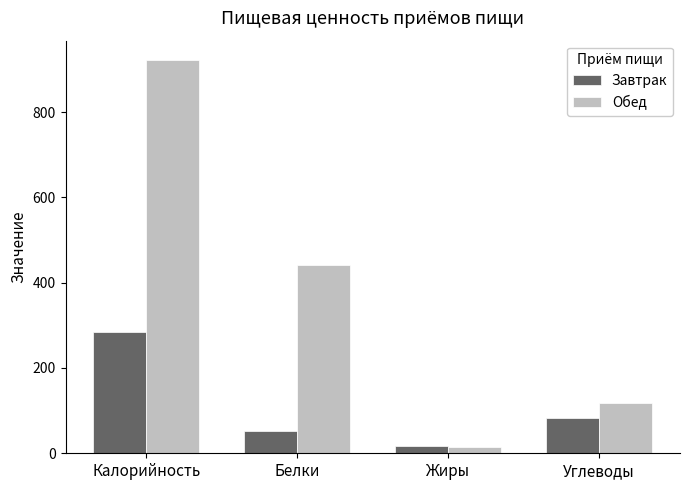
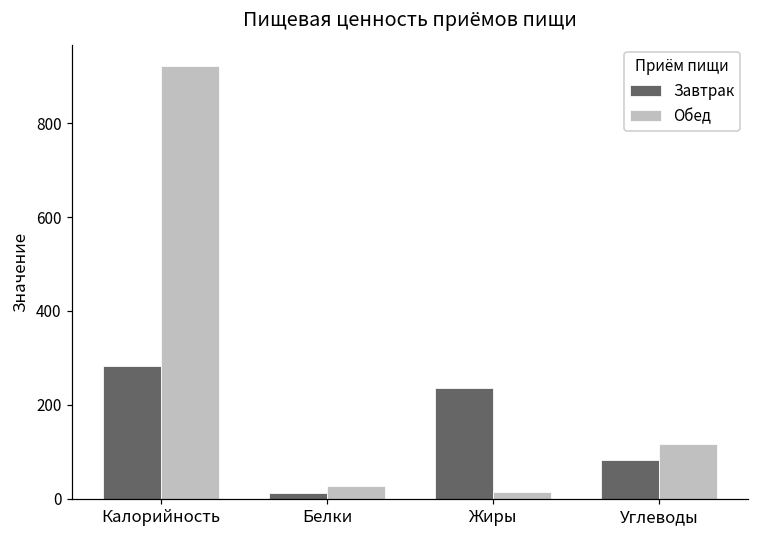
Завтрак, Белки: 50 -> 10
Обед, Белки: 440 -> 30
Завтрак, Жиры: 20 -> 240
